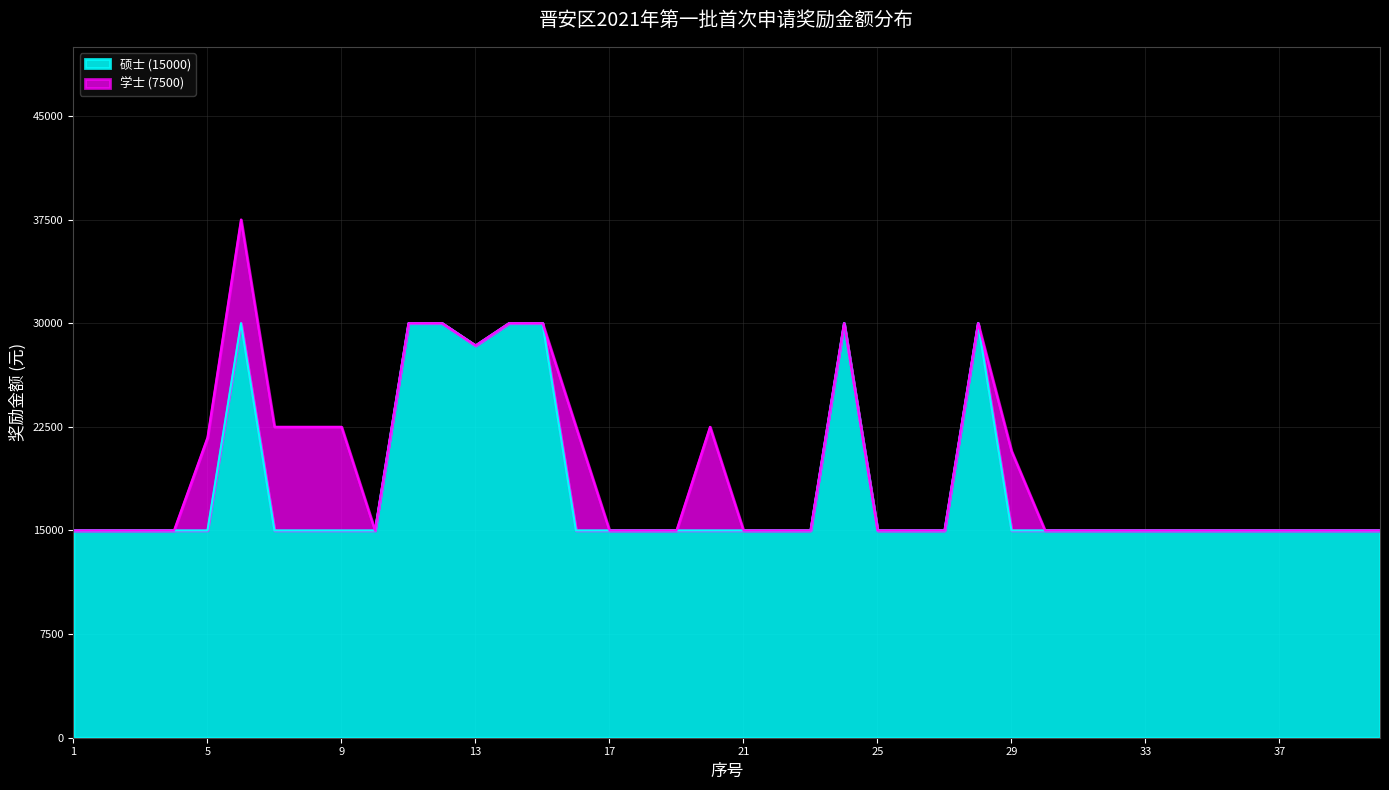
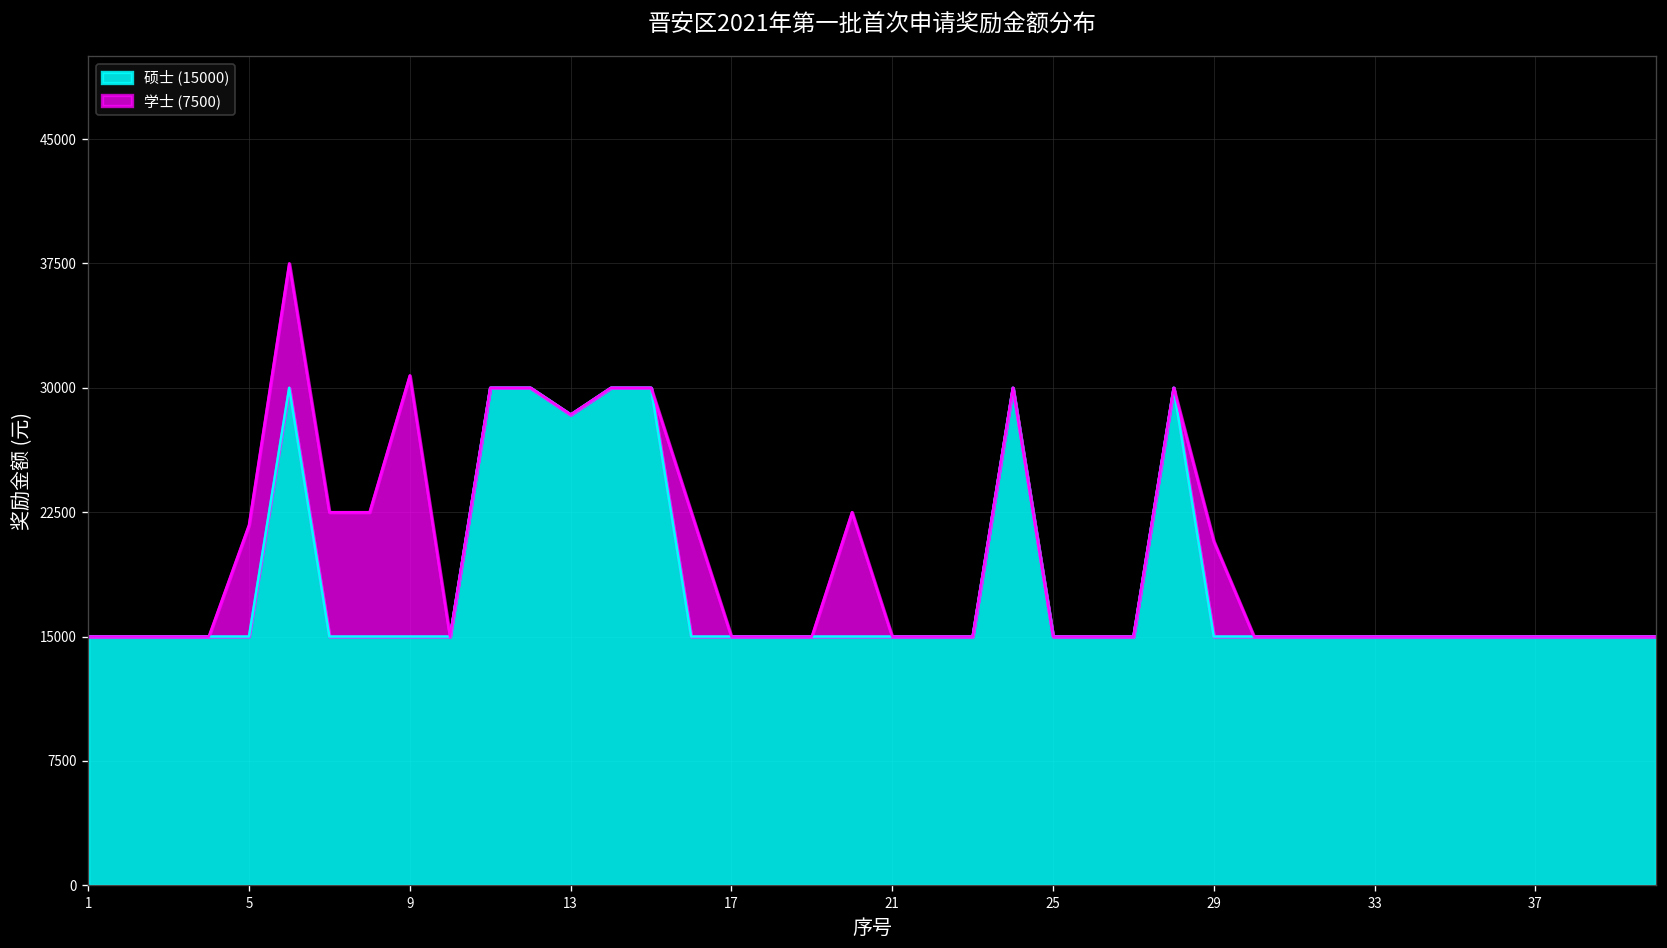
学士 (7500), 9: 7500 -> 15700
